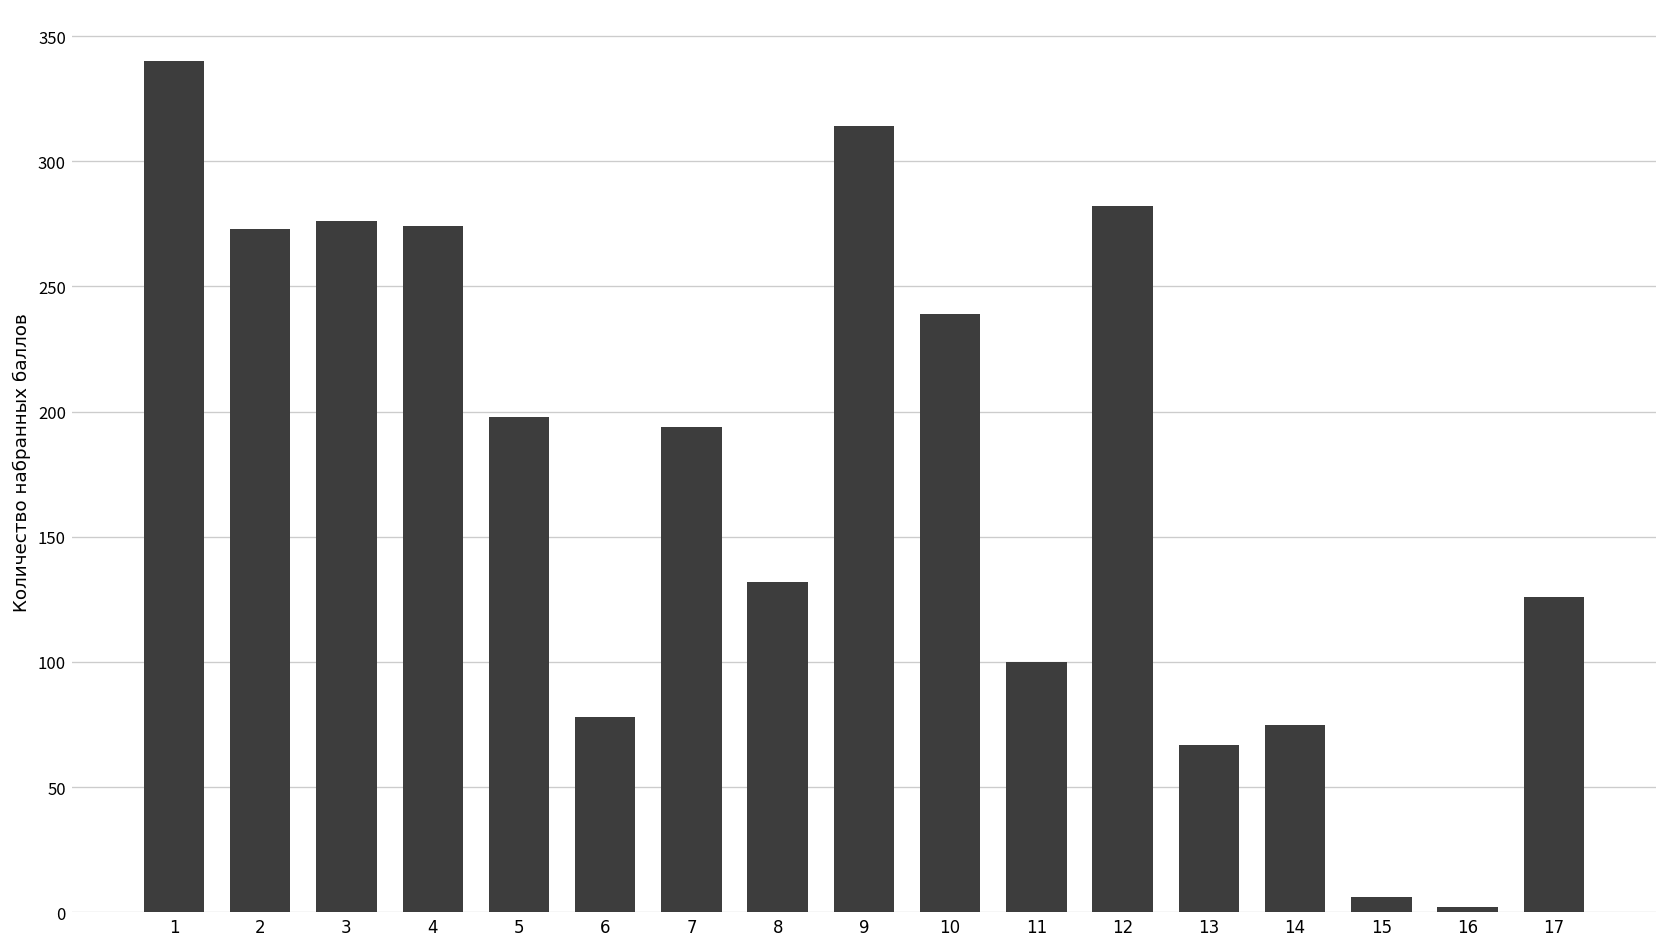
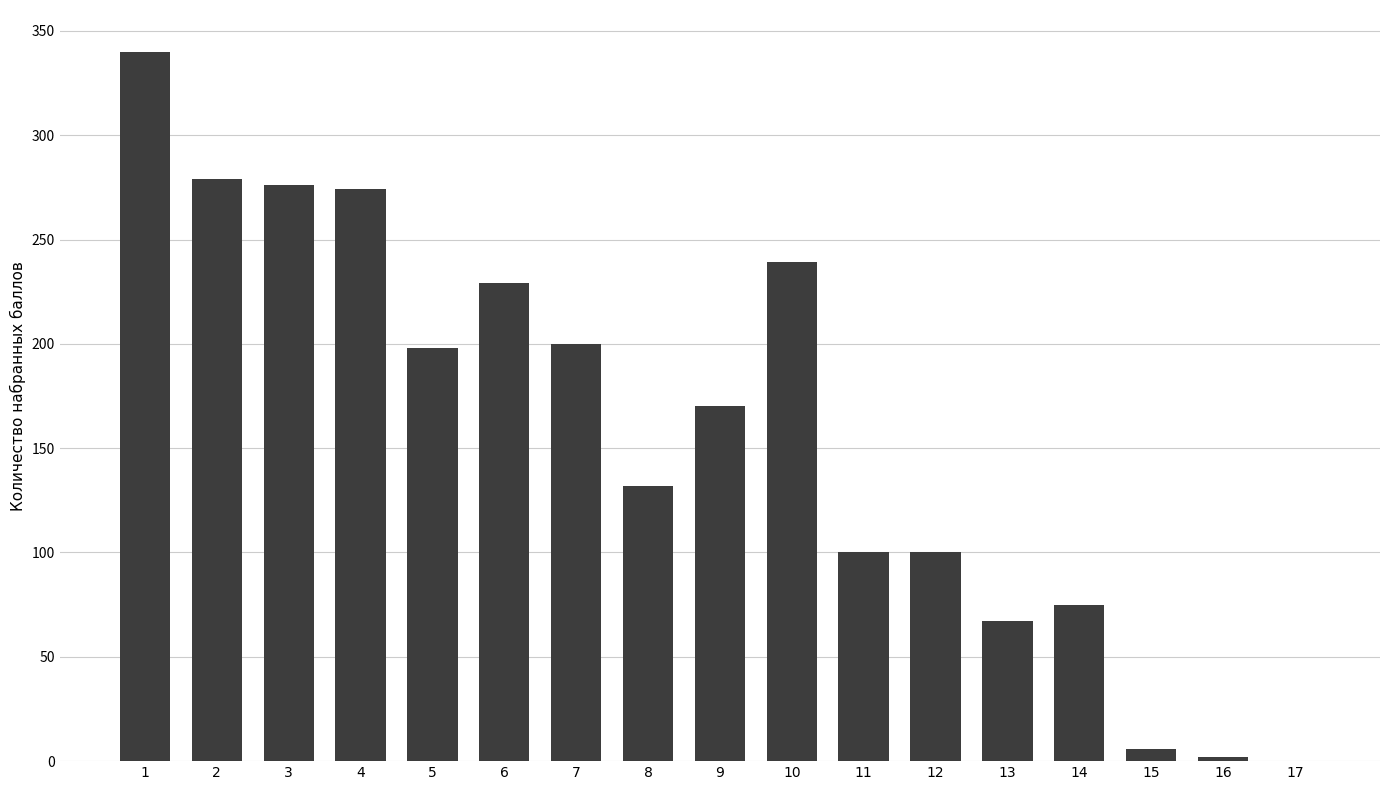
2: 273 -> 279
6: 78 -> 229
7: 194 -> 200
9: 314 -> 170
12: 282 -> 100
17: 126 -> 0
